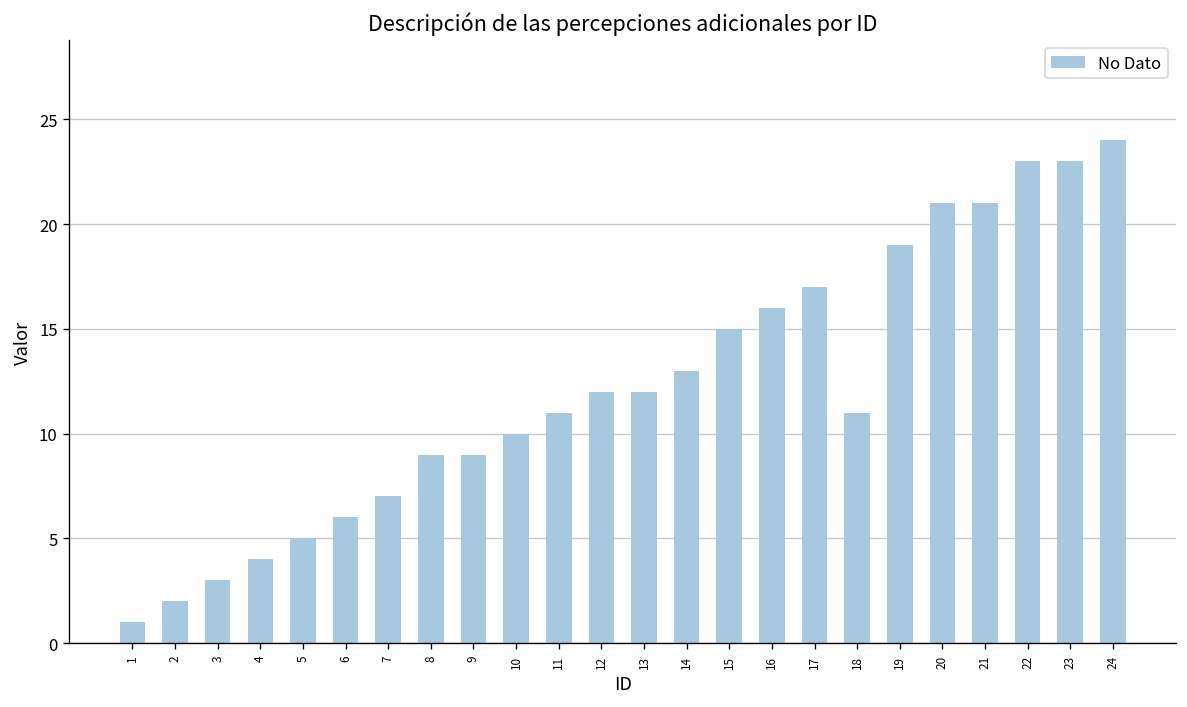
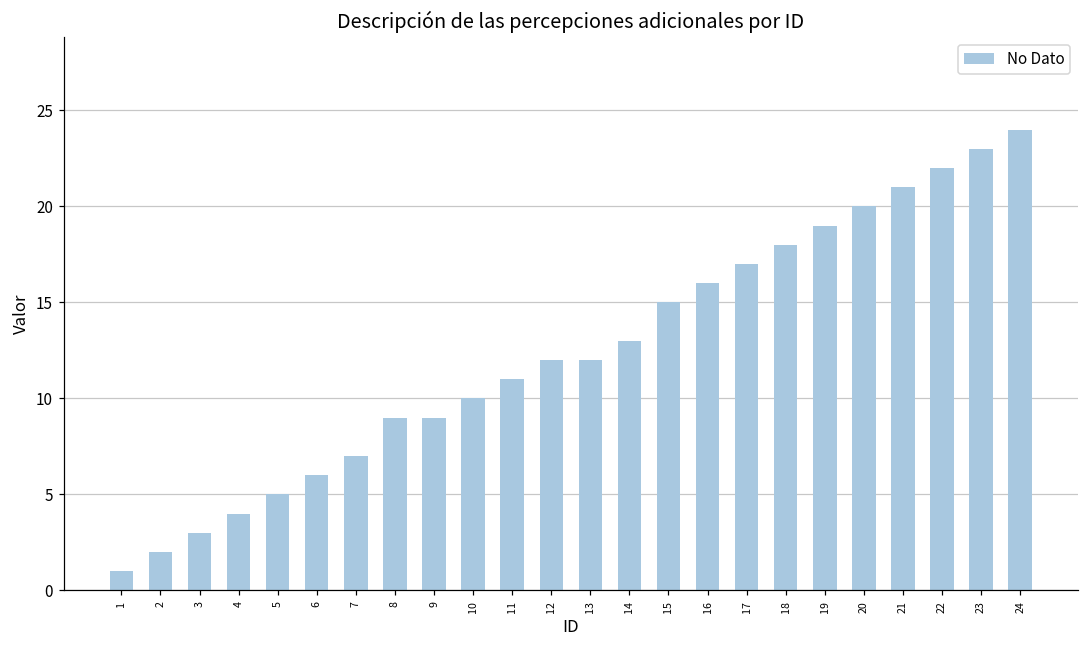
18: 11 -> 18
20: 21 -> 20
22: 23 -> 22
